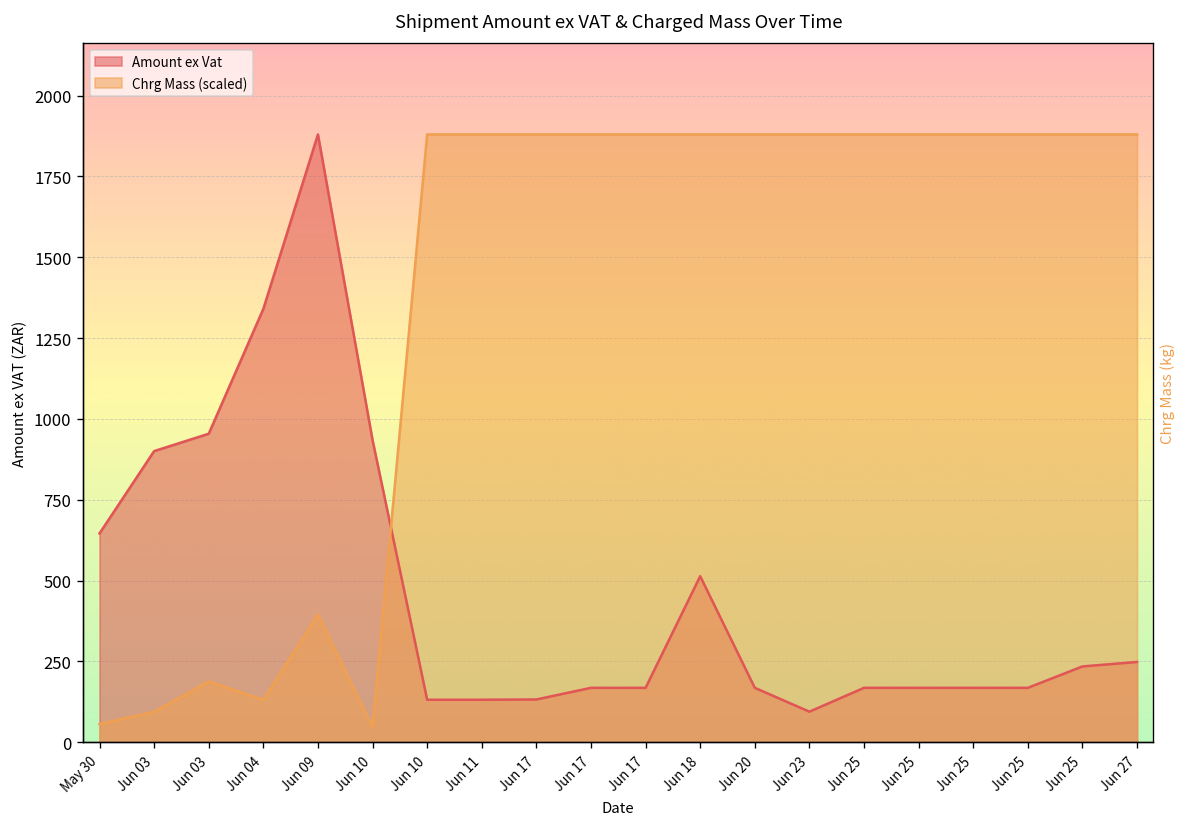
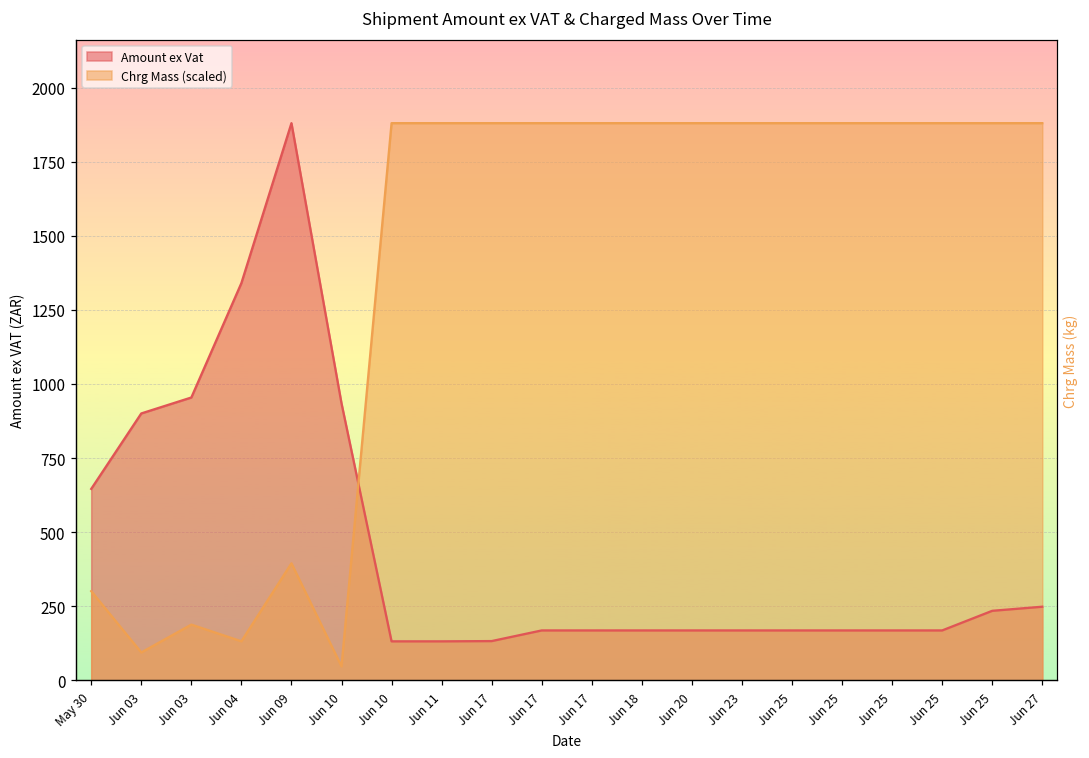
Chrg Mass (scaled), May 30: 60 -> 300
Amount ex Vat, Jun 18: 510 -> 170
Amount ex Vat, Jun 23: 90 -> 170
